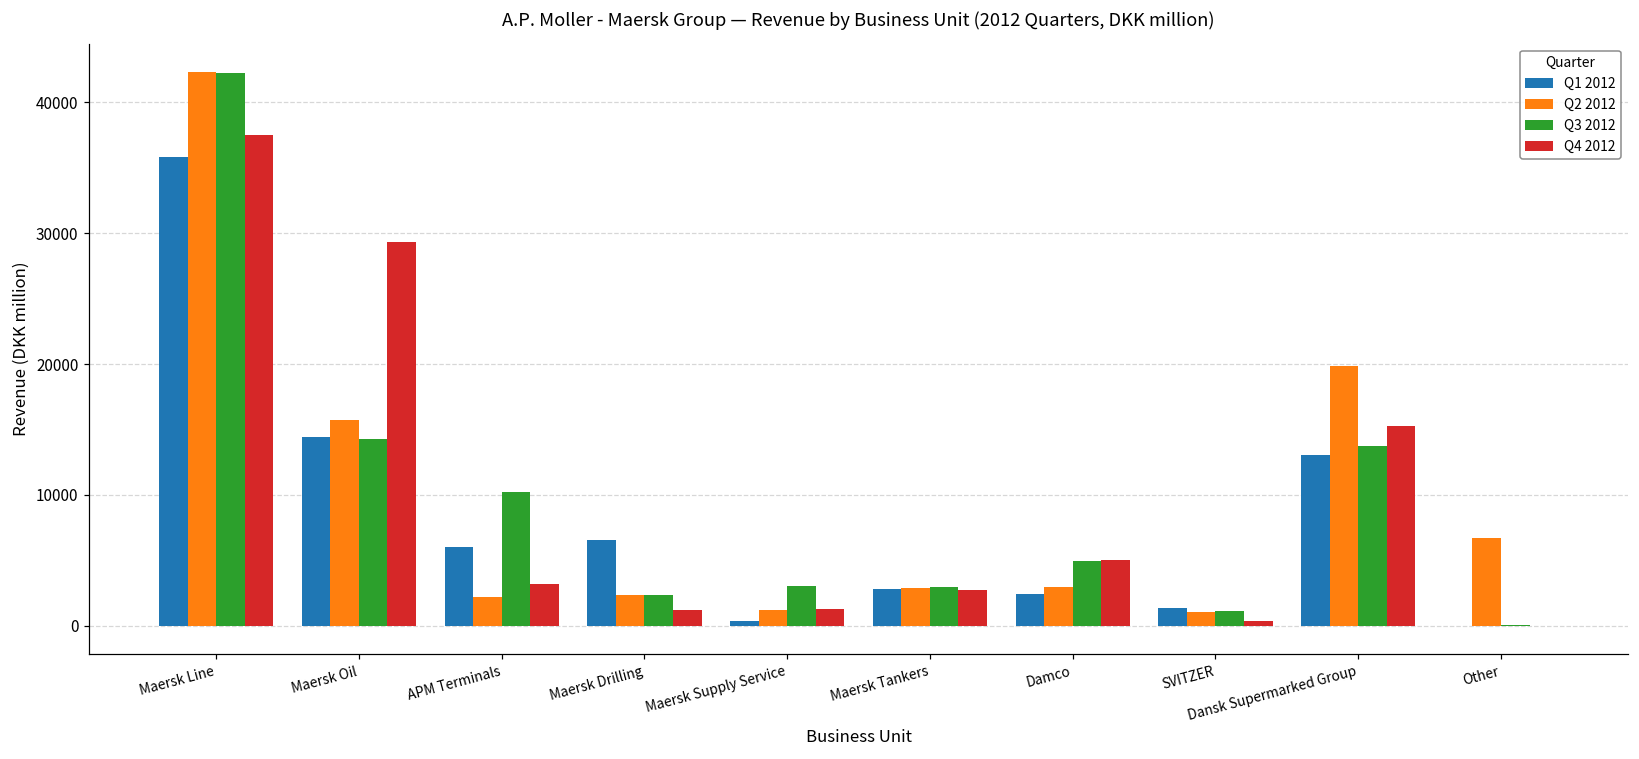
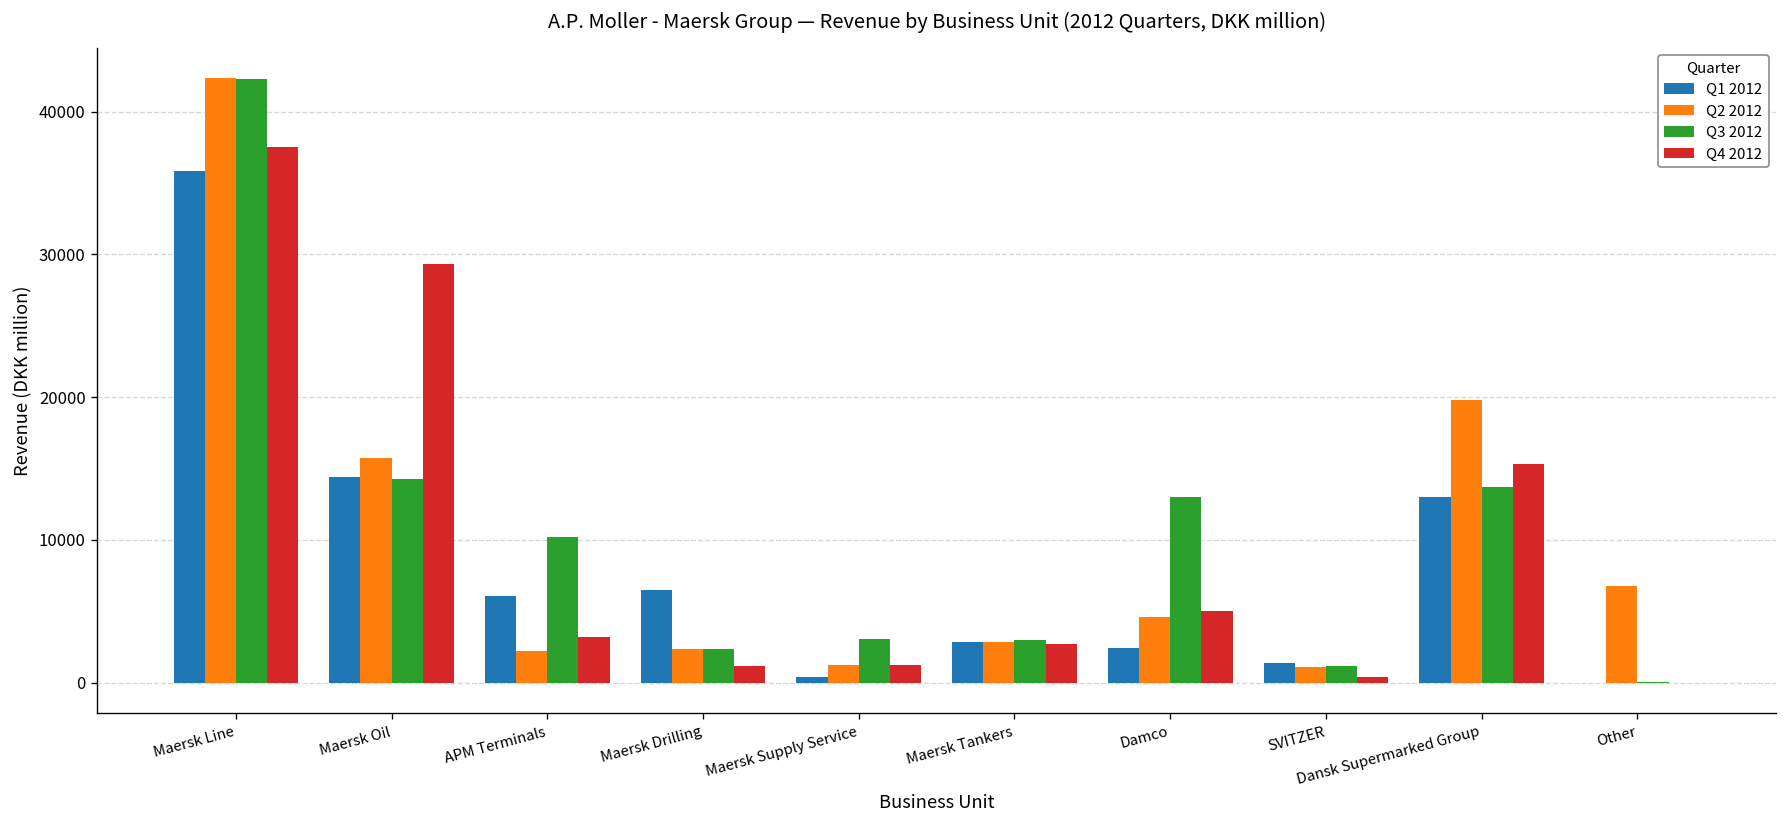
Q2 2012, Damco: 2900 -> 4600
Q3 2012, Damco: 5000 -> 13000
